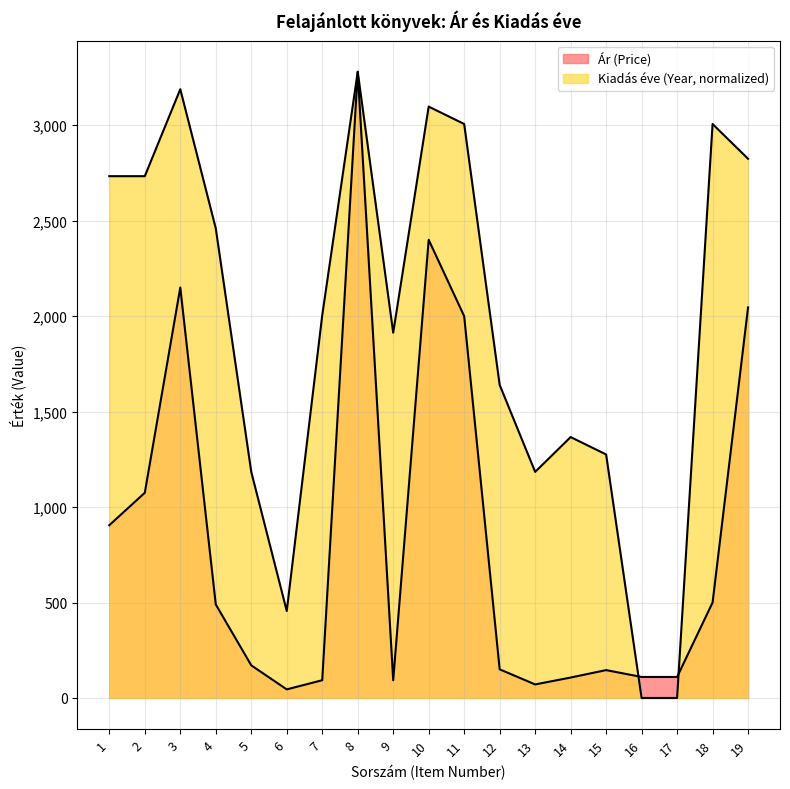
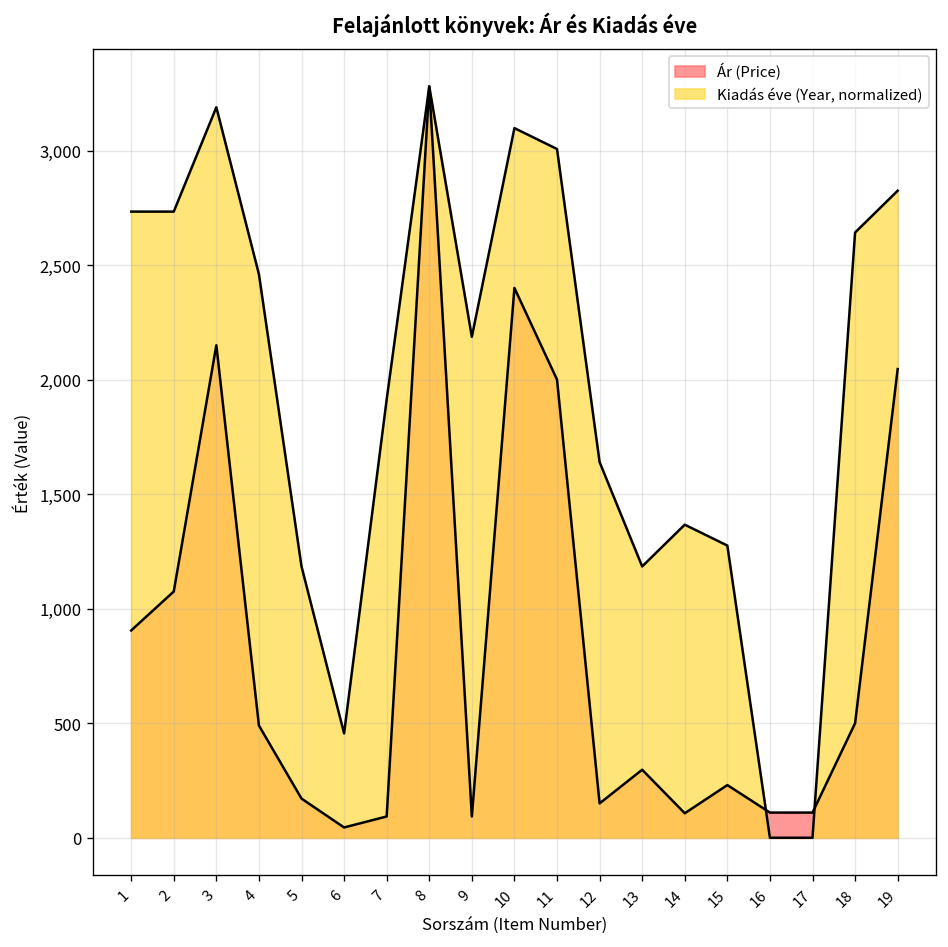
Kiadás éve (Year, normalized), 7: 2,000 -> 1,910
Kiadás éve (Year, normalized), 9: 1,910 -> 2,190
Ár (Price), 13: 70 -> 300
Ár (Price), 15: 150 -> 230
Kiadás éve (Year, normalized), 18: 3,010 -> 2,640
